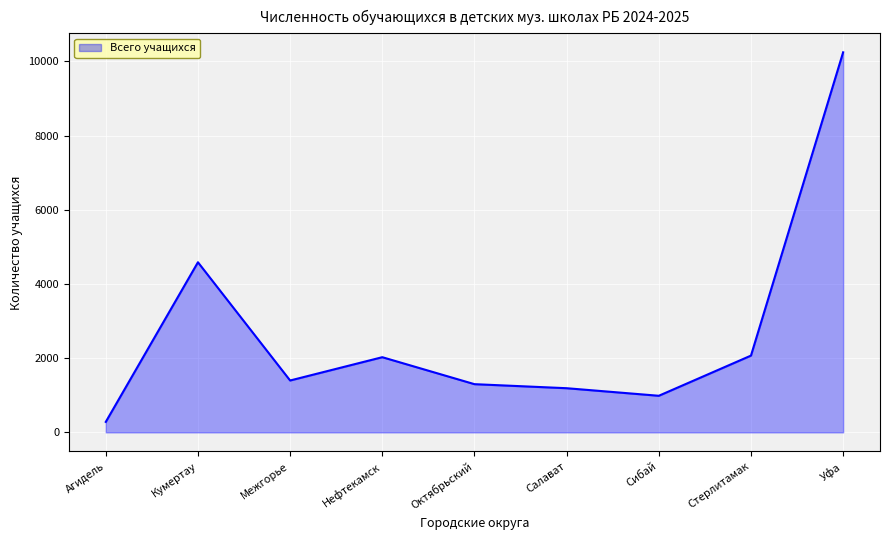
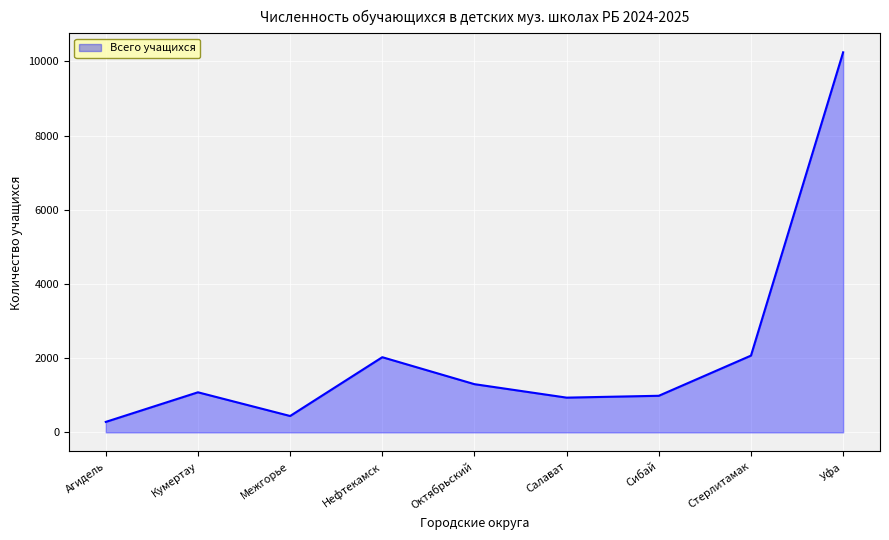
Кумертау: 4600 -> 1100
Межгорье: 1400 -> 400
Салават: 1200 -> 900
